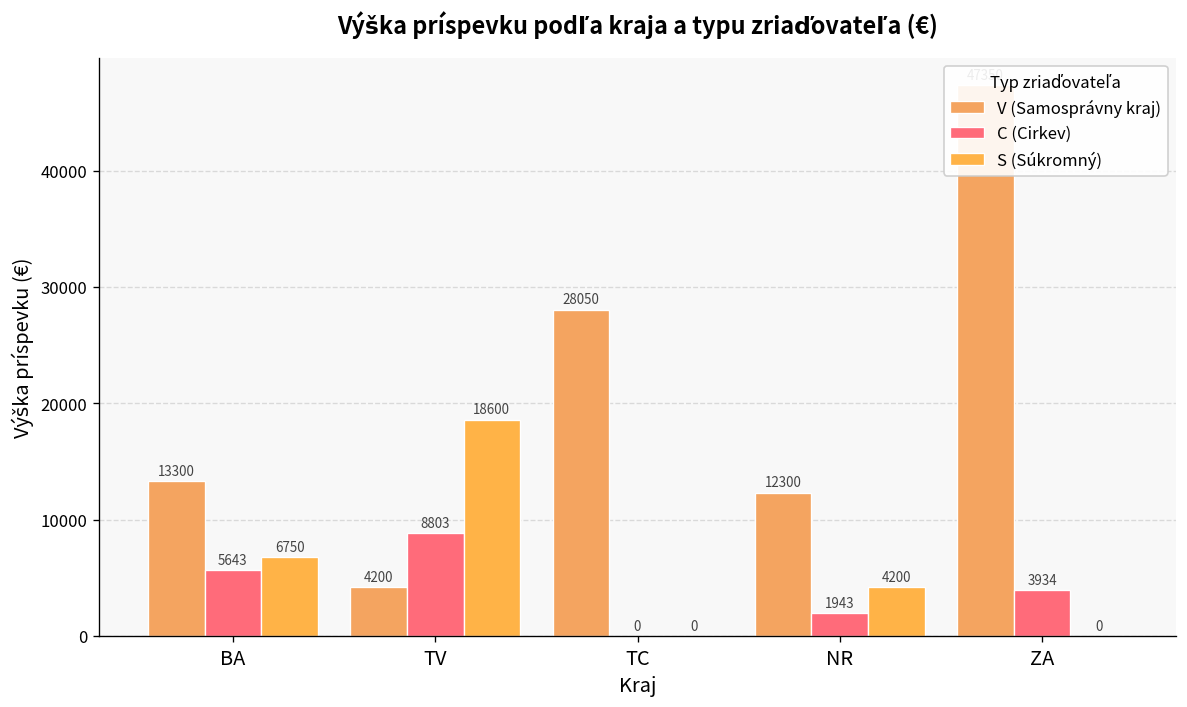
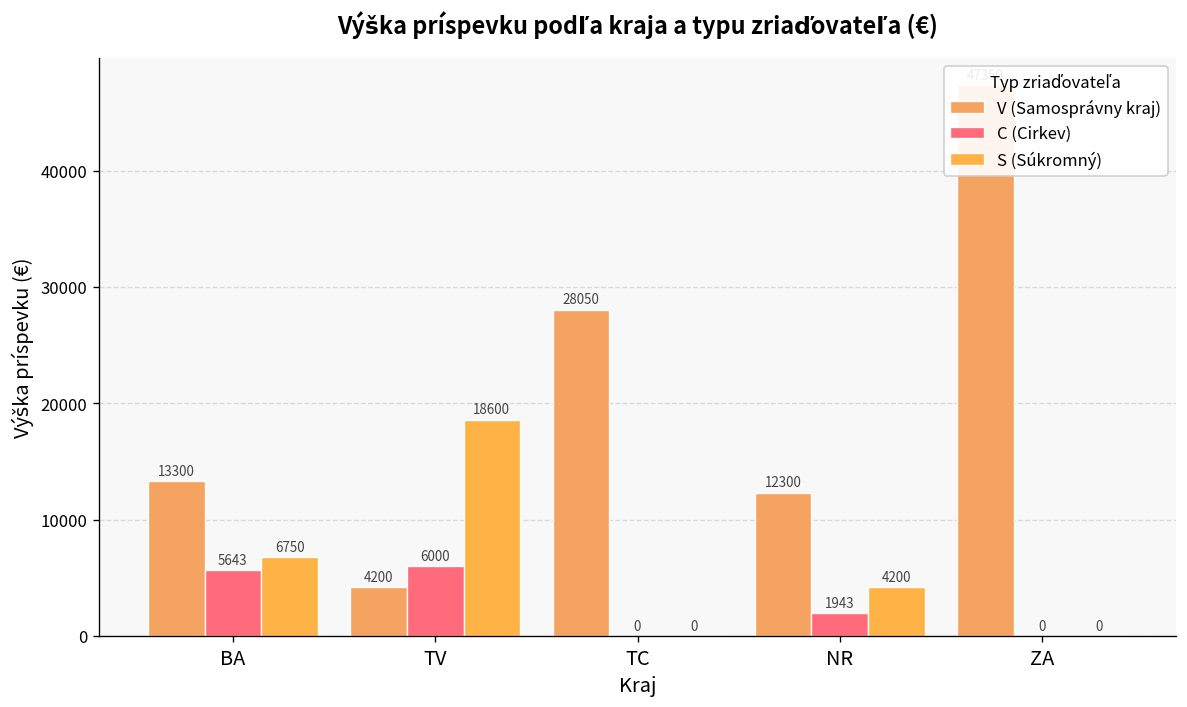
C (Cirkev), TV: 8803 -> 6000
C (Cirkev), ZA: 3934 -> 0
